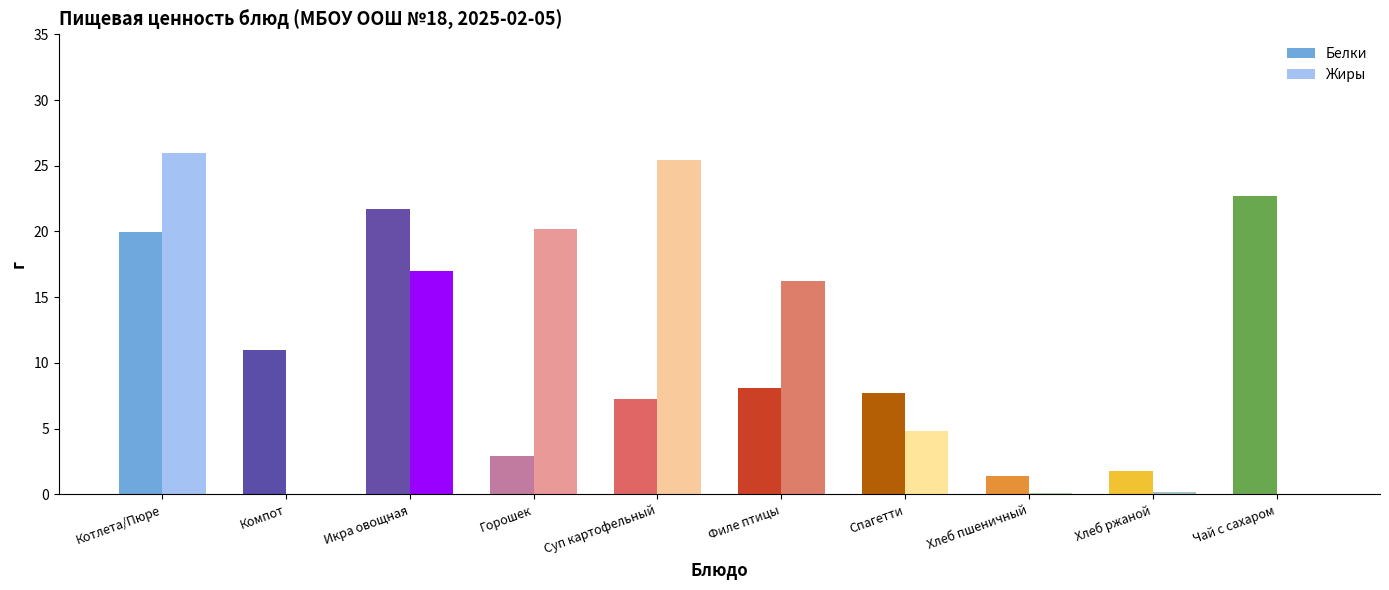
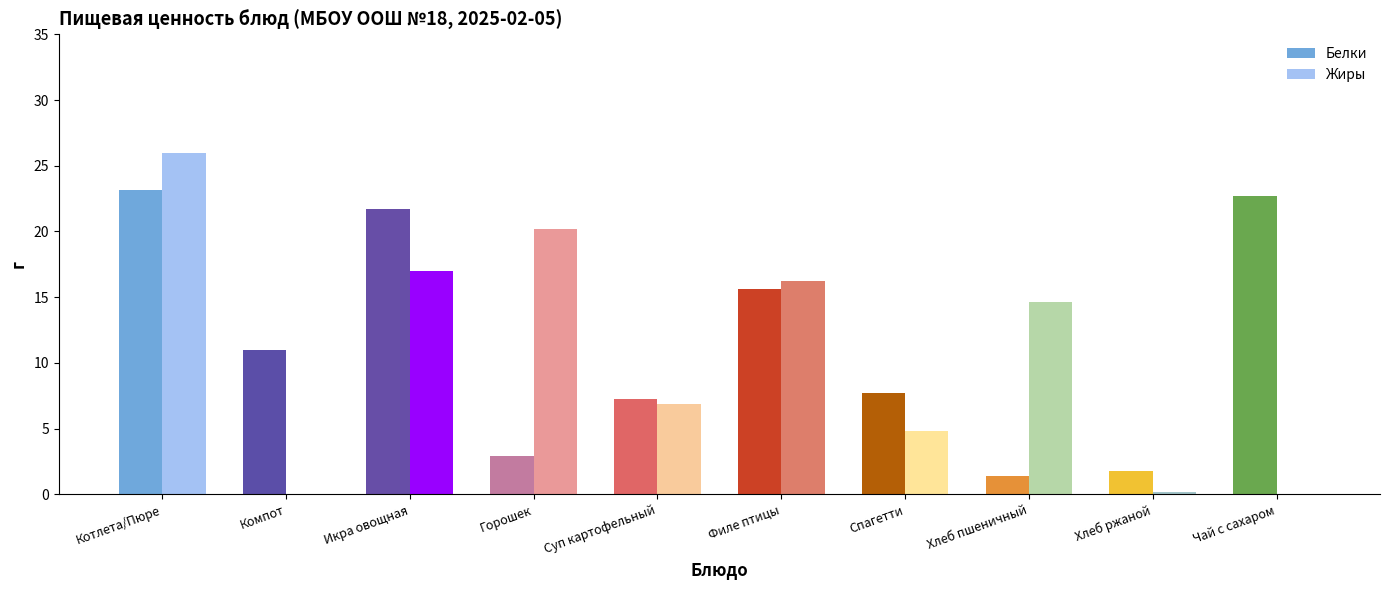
Белки, Котлета/Пюре: 20.0 -> 23.1
Жиры, Суп картофельный: 25.5 -> 6.9
Белки, Филе птицы: 8.1 -> 15.6
Жиры, Хлеб пшеничный: 0.1 -> 14.6
